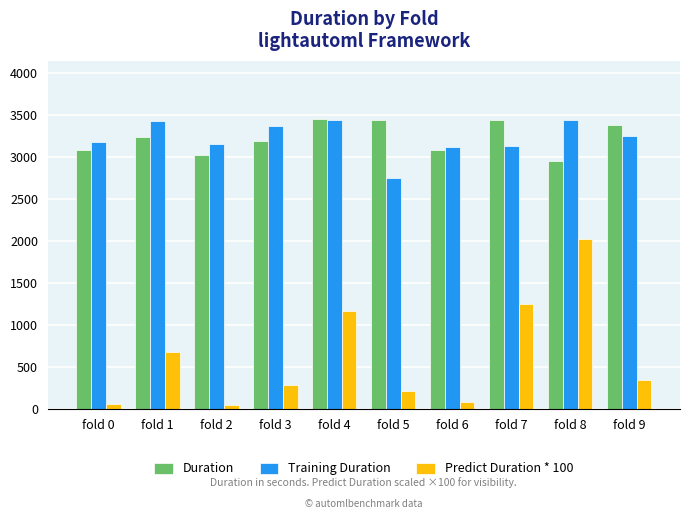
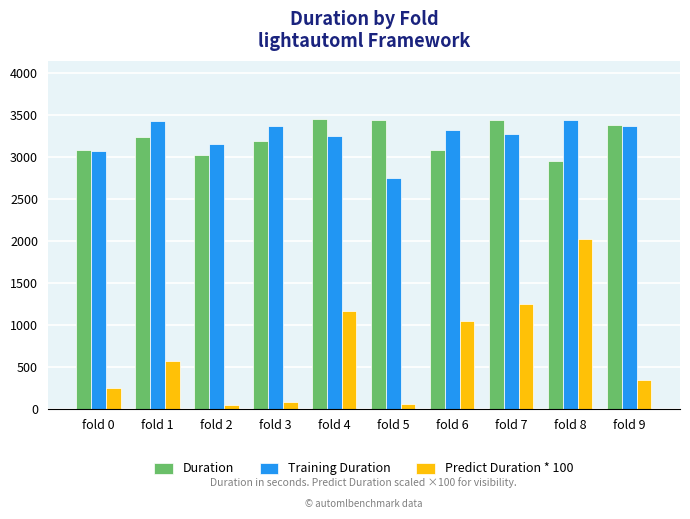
Training Duration, fold 0: 3200 -> 3100
Predict Duration * 100, fold 0: 100 -> 300
Predict Duration * 100, fold 1: 700 -> 600
Predict Duration * 100, fold 3: 300 -> 100
Training Duration, fold 4: 3400 -> 3200
Predict Duration * 100, fold 5: 200 -> 100
Training Duration, fold 6: 3100 -> 3300
Predict Duration * 100, fold 6: 100 -> 1100
Training Duration, fold 7: 3100 -> 3300
Training Duration, fold 9: 3300 -> 3400
